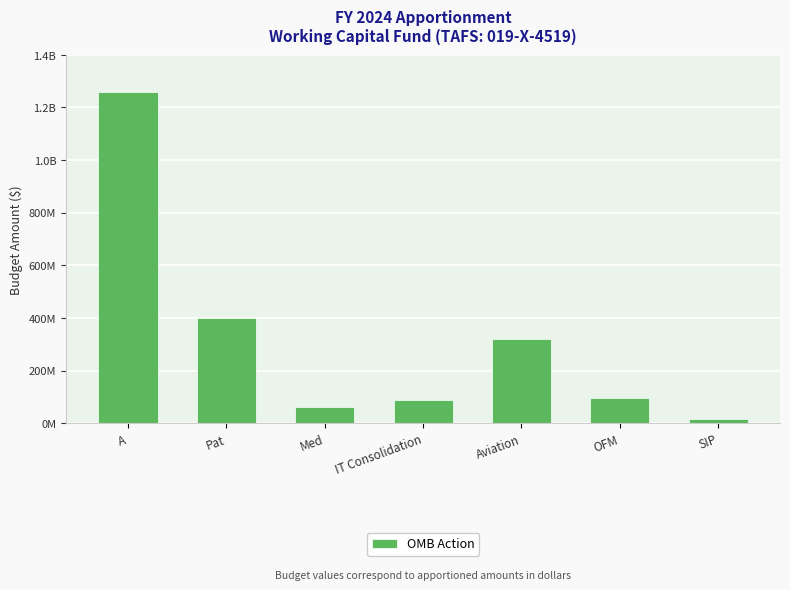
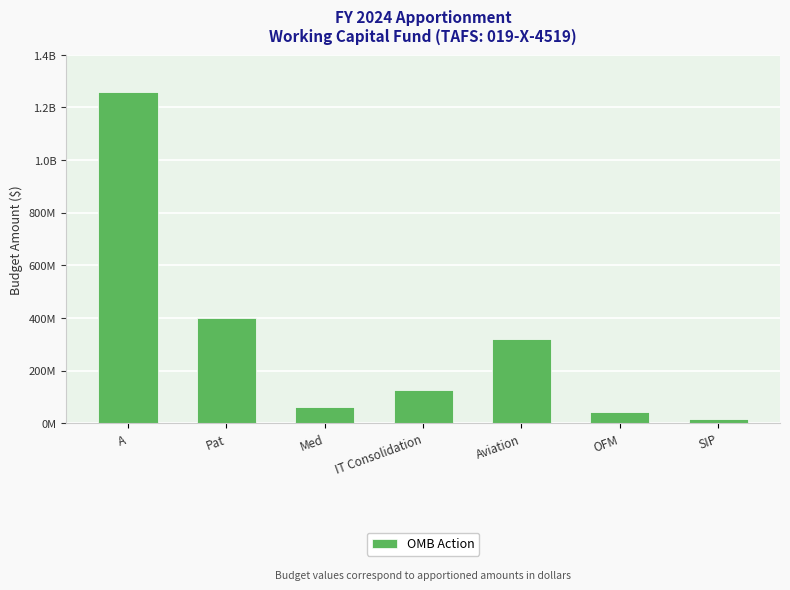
IT Consolidation: 90000000 -> 130000000
OFM: 100000000 -> 40000000
